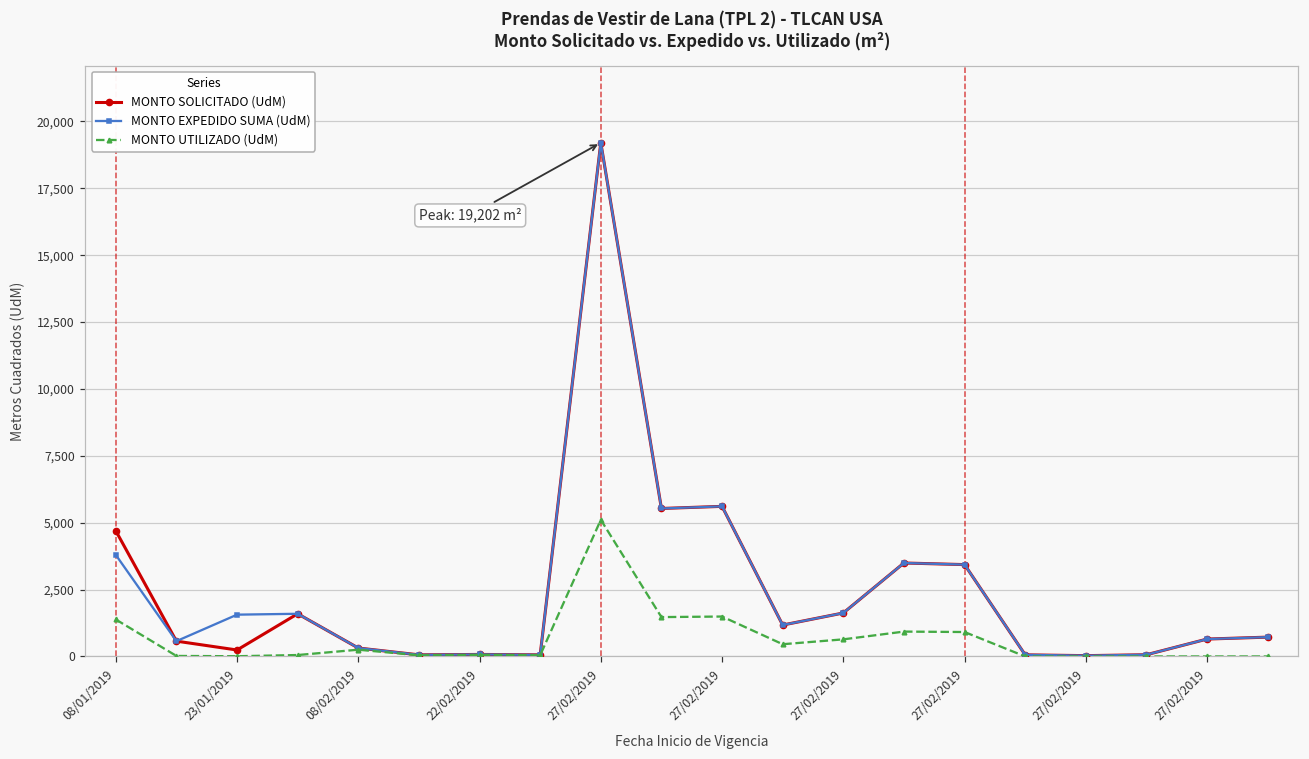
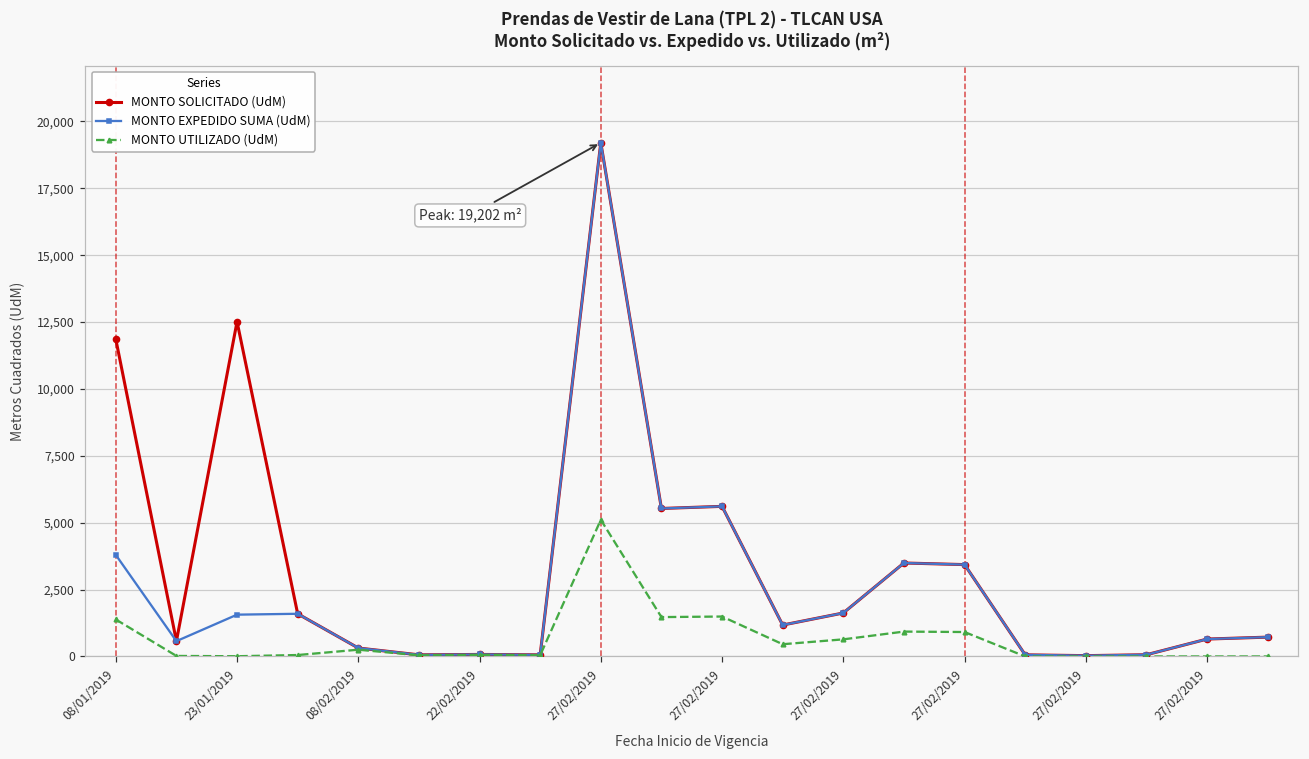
MONTO SOLICITADO (UdM), 08/01/2019: 4,700 -> 11,900
MONTO SOLICITADO (UdM), 23/01/2019: 200 -> 12,500
